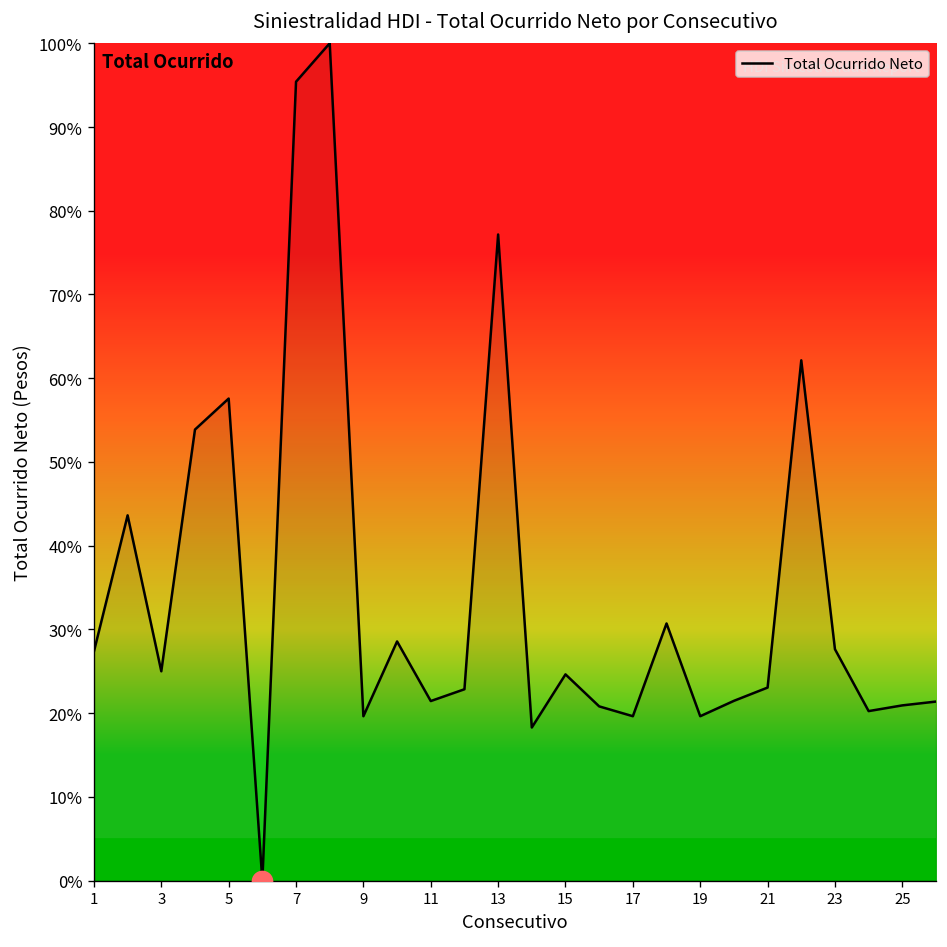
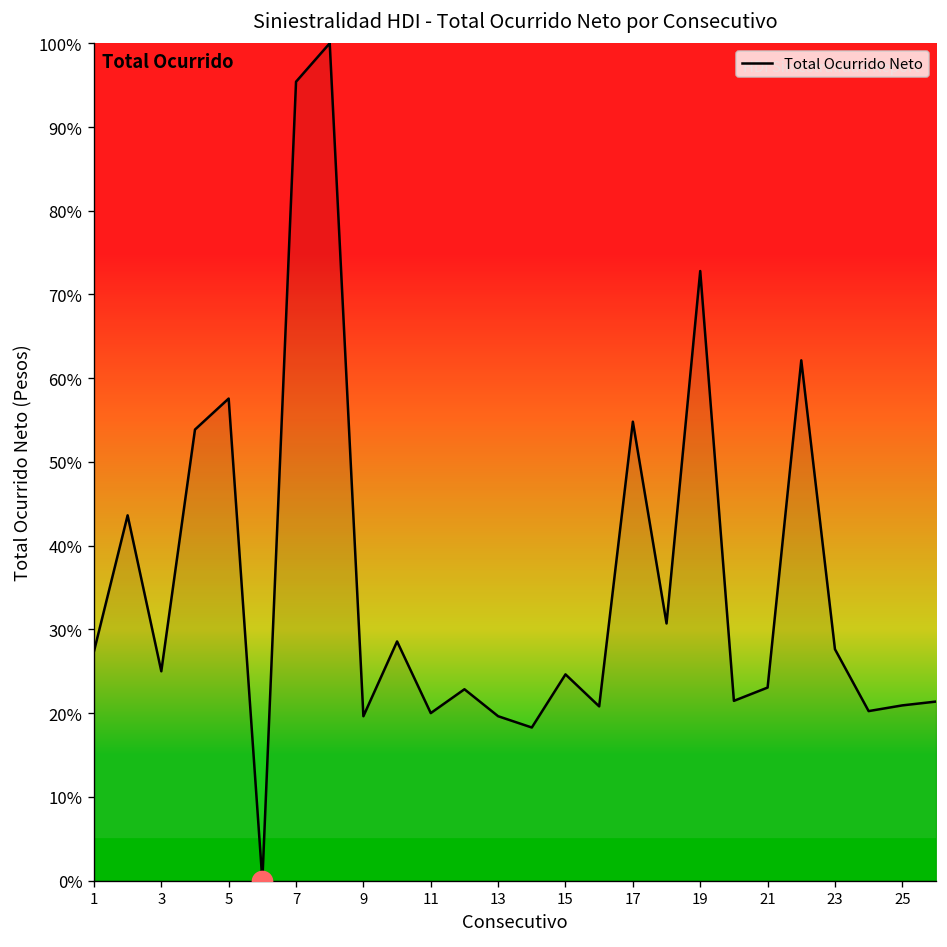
Total Ocurrido Neto, 11: 21% -> 20%
Total Ocurrido Neto, 13: 77% -> 20%
Total Ocurrido Neto, 17: 20% -> 55%
Total Ocurrido Neto, 19: 20% -> 73%
